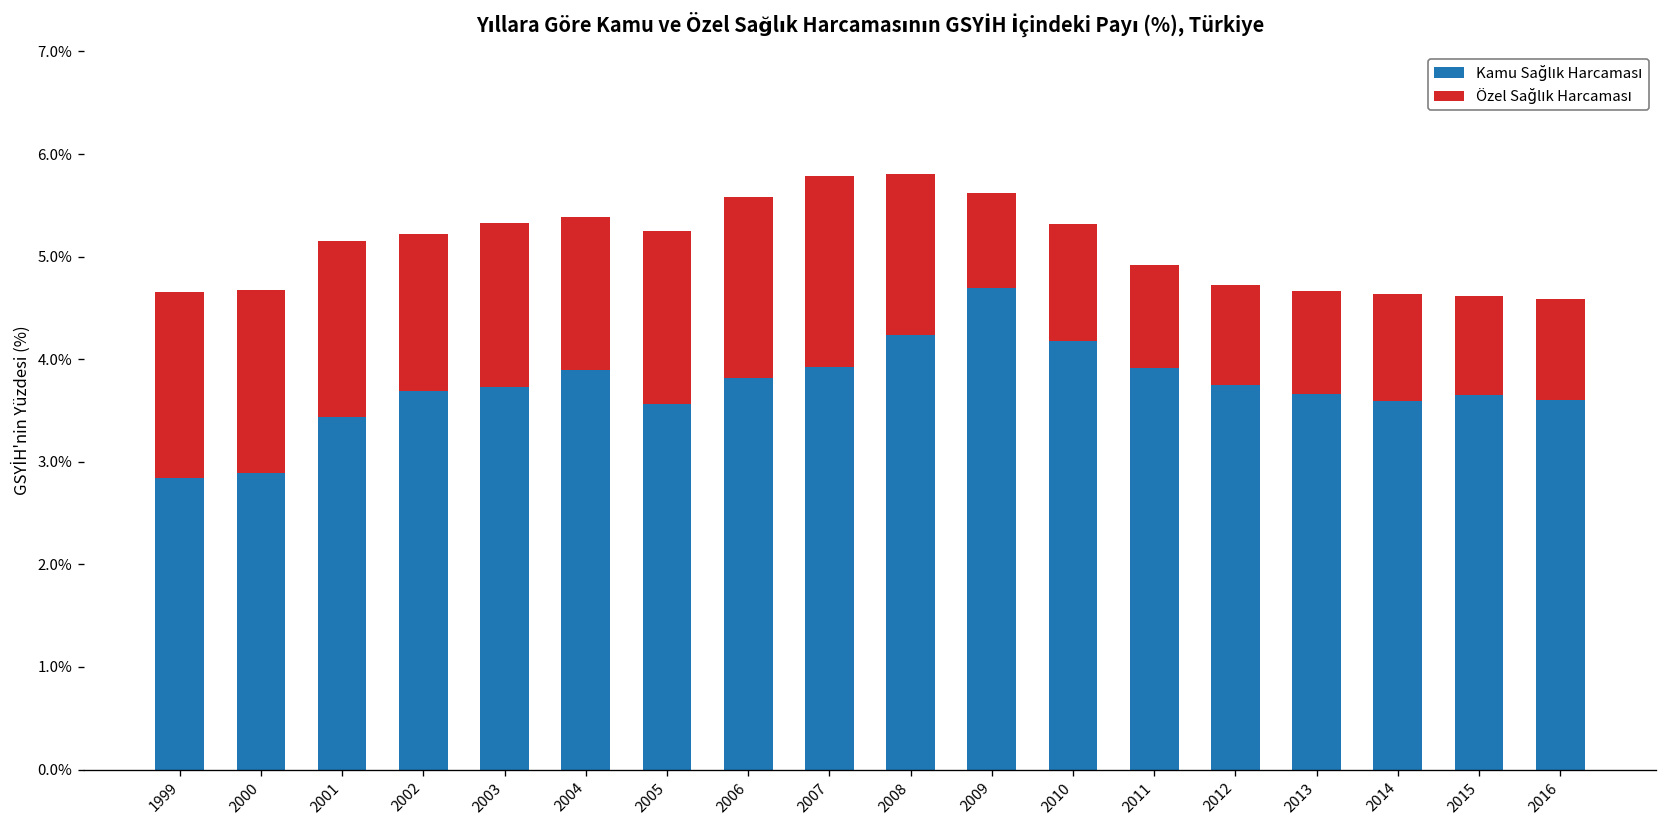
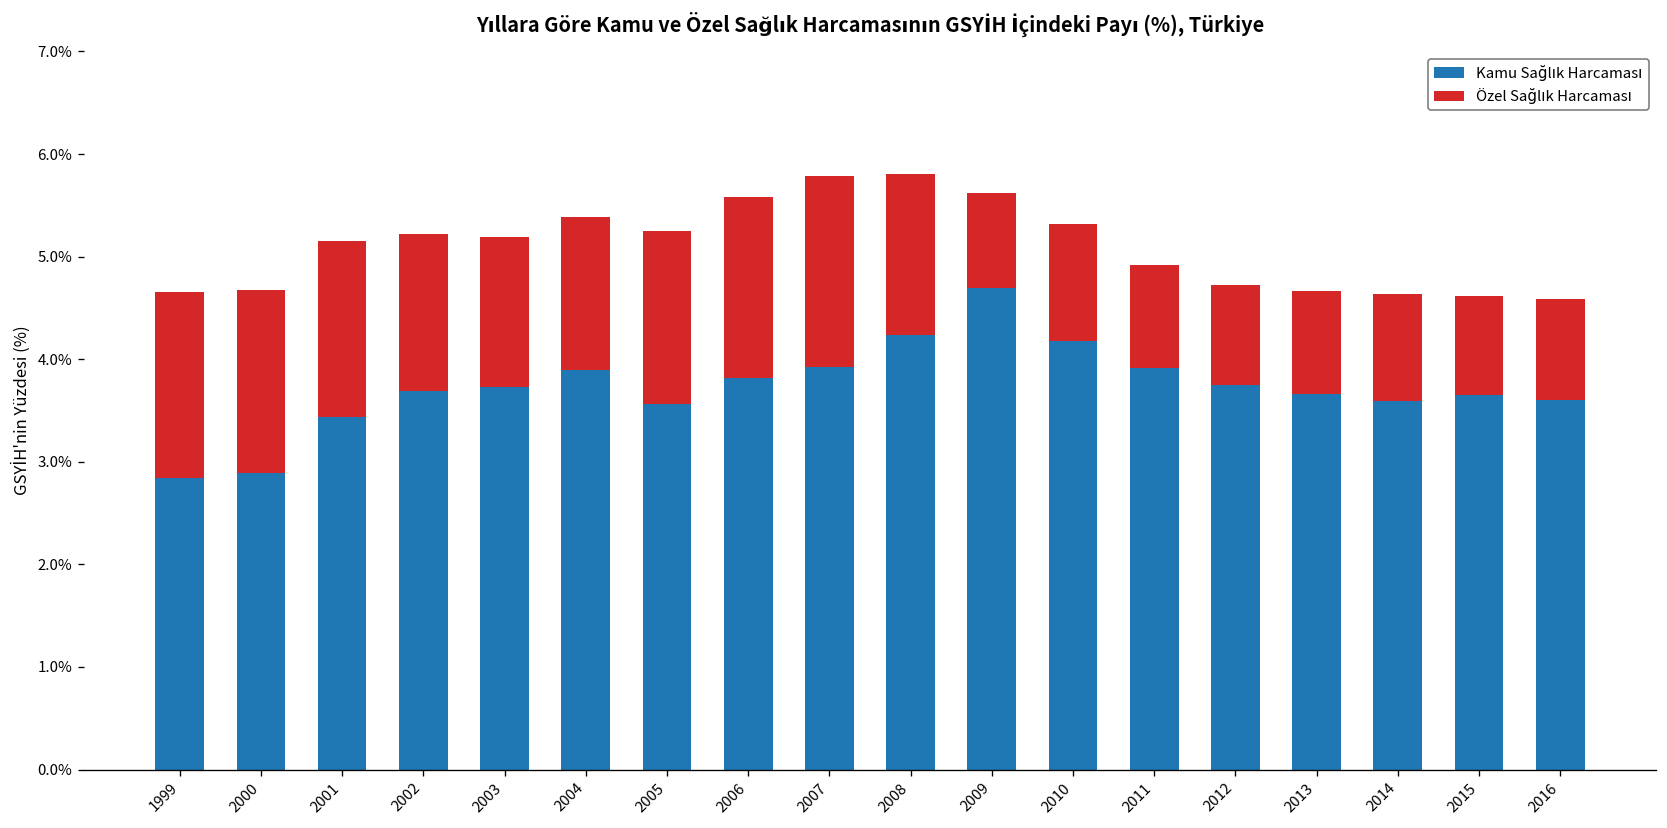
Özel Sağlık Harcaması, 2003: 1.6% -> 1.5%
